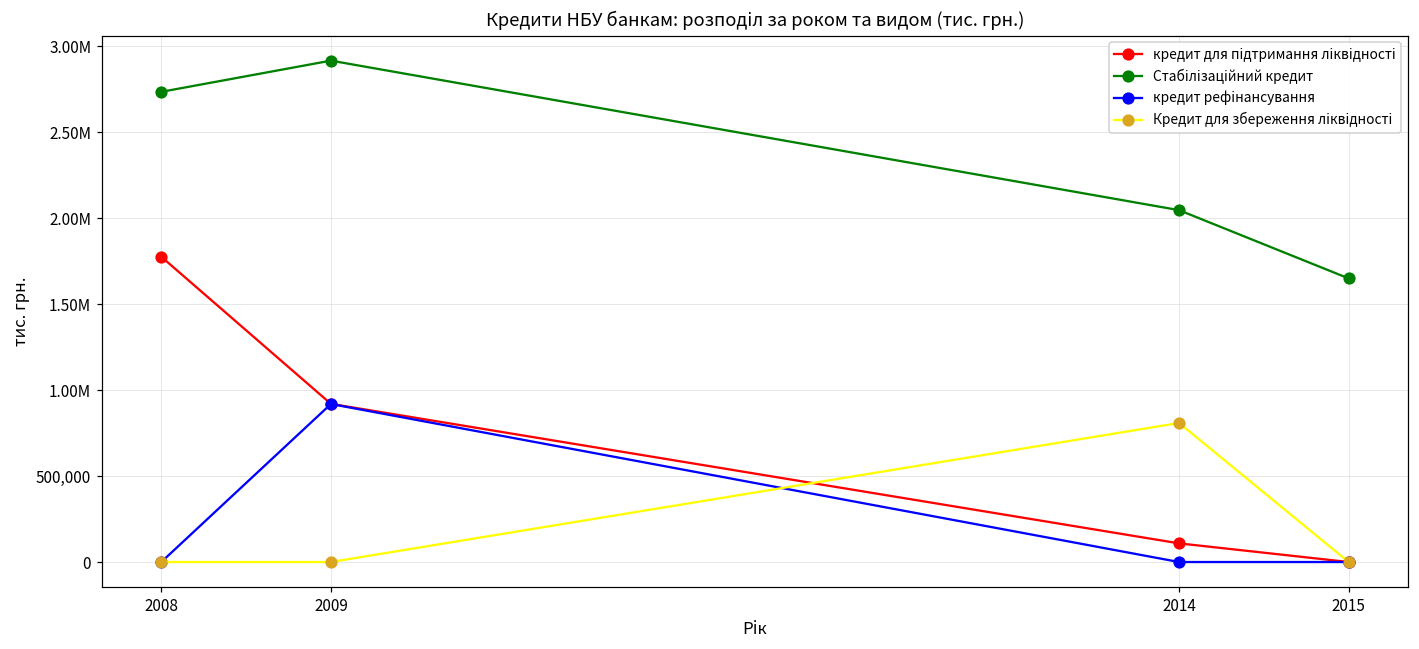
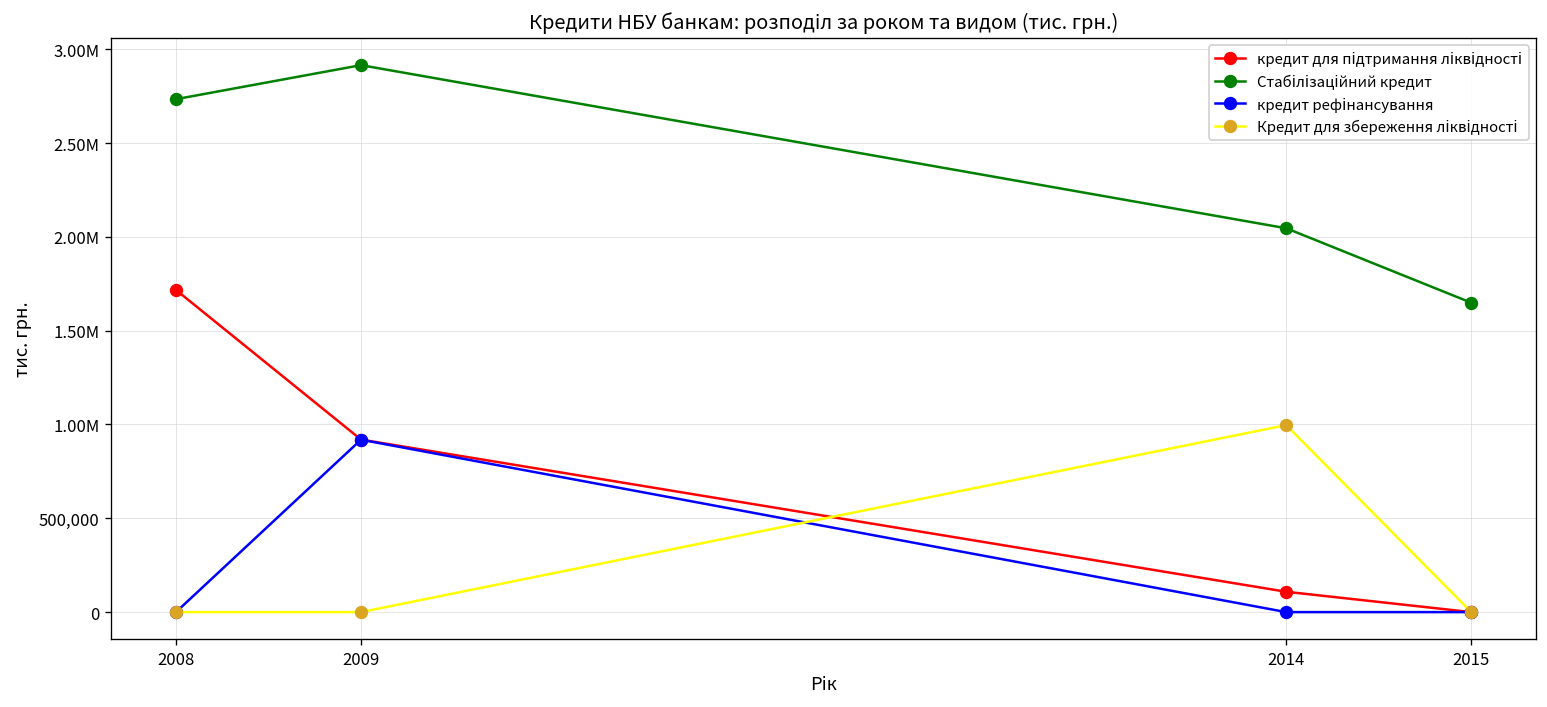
кредит для підтримання ліквідності, 2008: 1,780,000 -> 1,720,000
Кредит для збереження ліквідності, 2014: 810,000 -> 1,000,000
